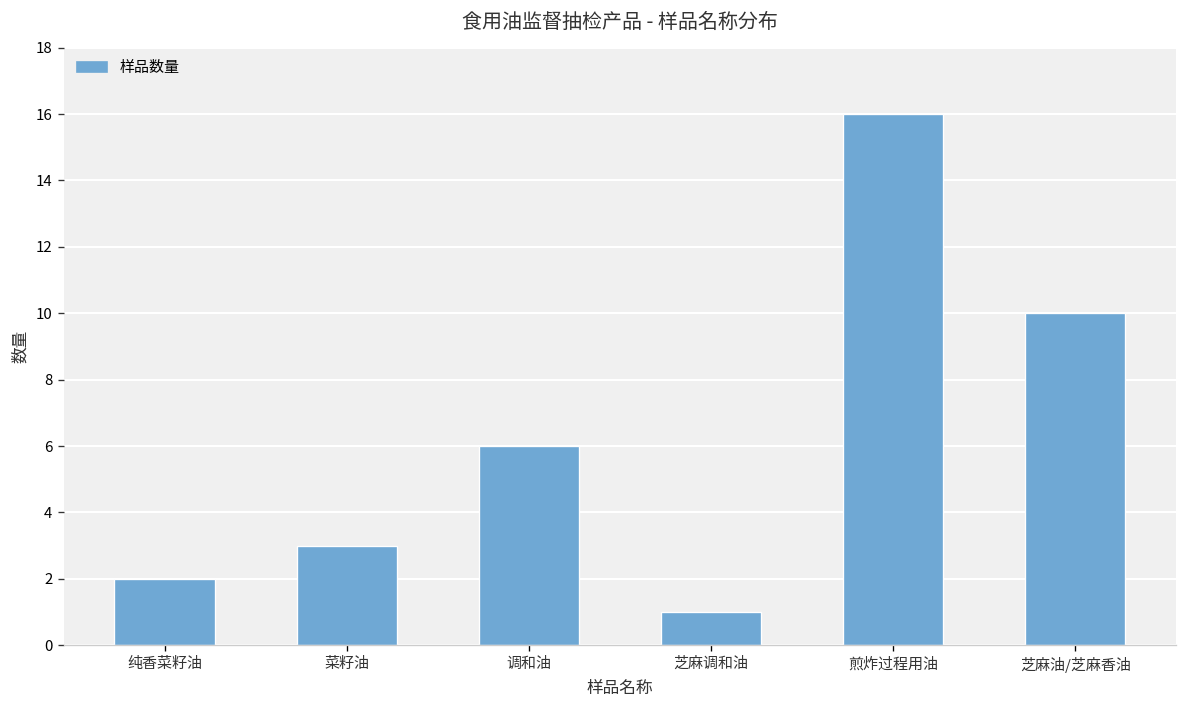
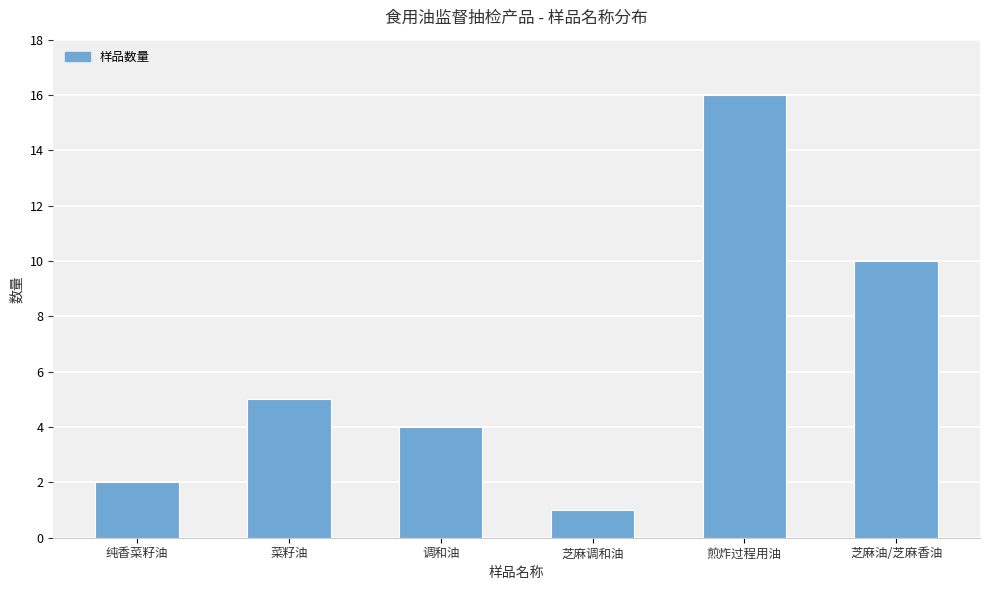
菜籽油: 3 -> 5
调和油: 6 -> 4
